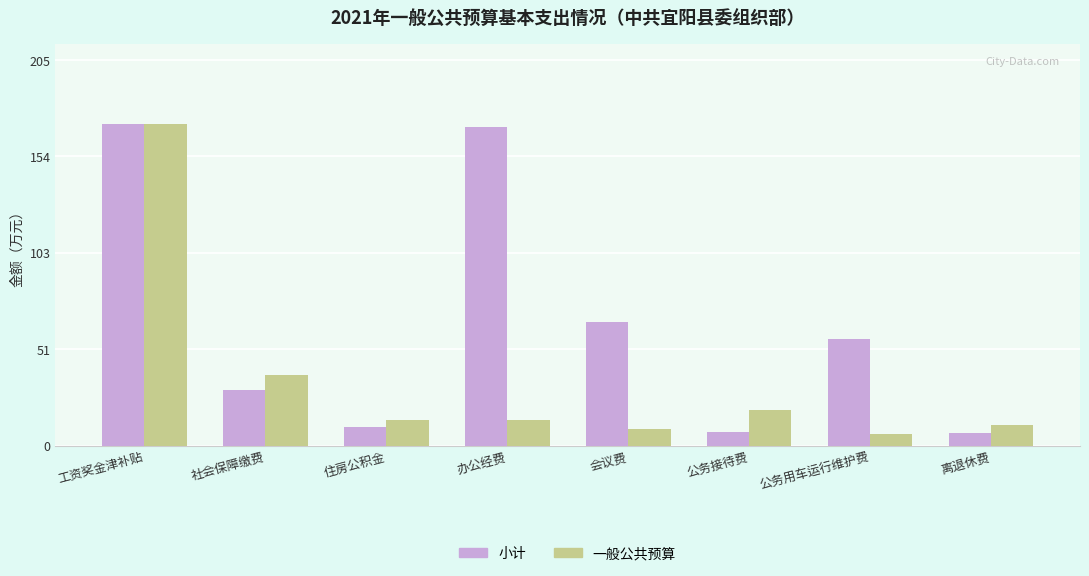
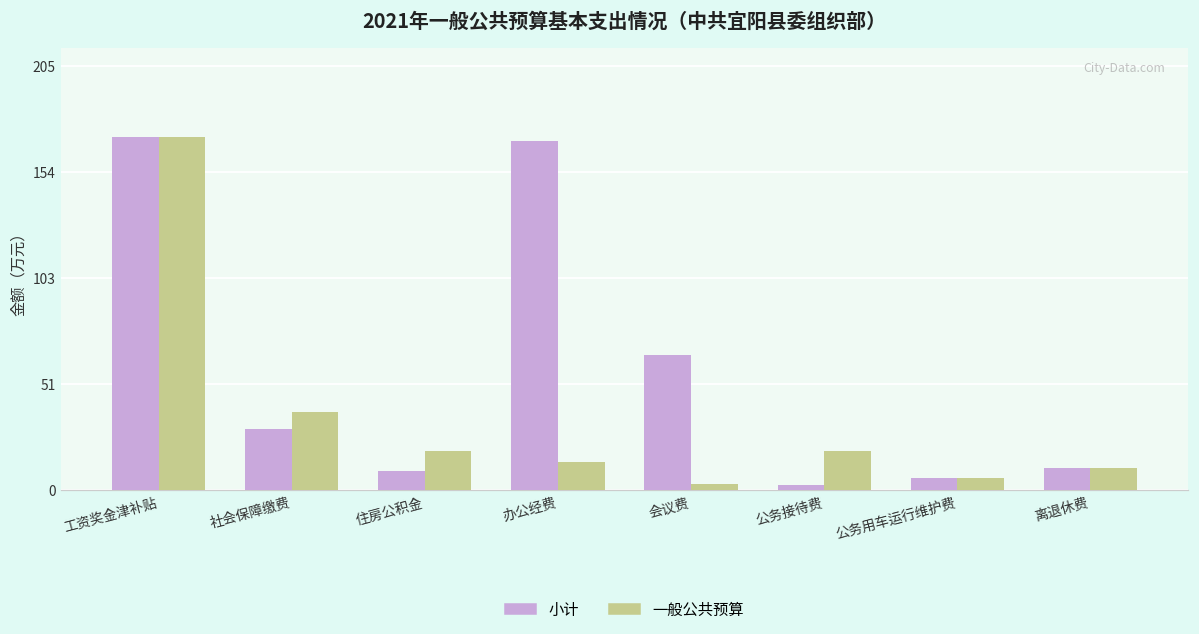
一般公共预算, 住房公积金: 14 -> 19
一般公共预算, 会议费: 9 -> 3
小计, 公务接待费: 7 -> 3
小计, 公务用车运行维护费: 57 -> 6
小计, 离退休费: 7 -> 11
